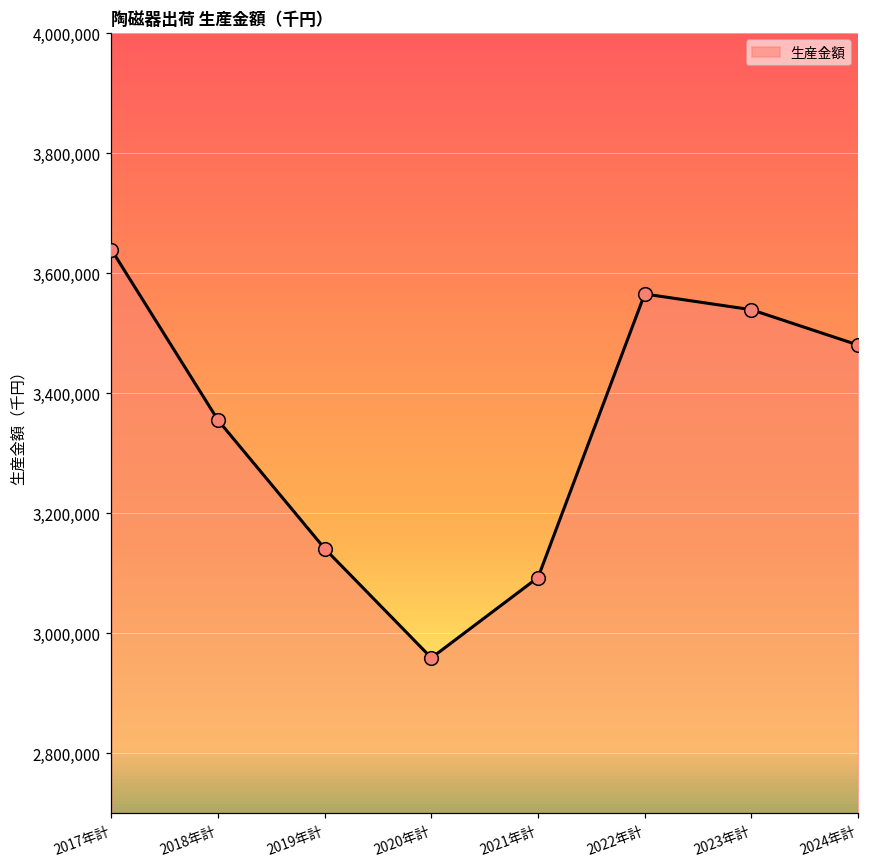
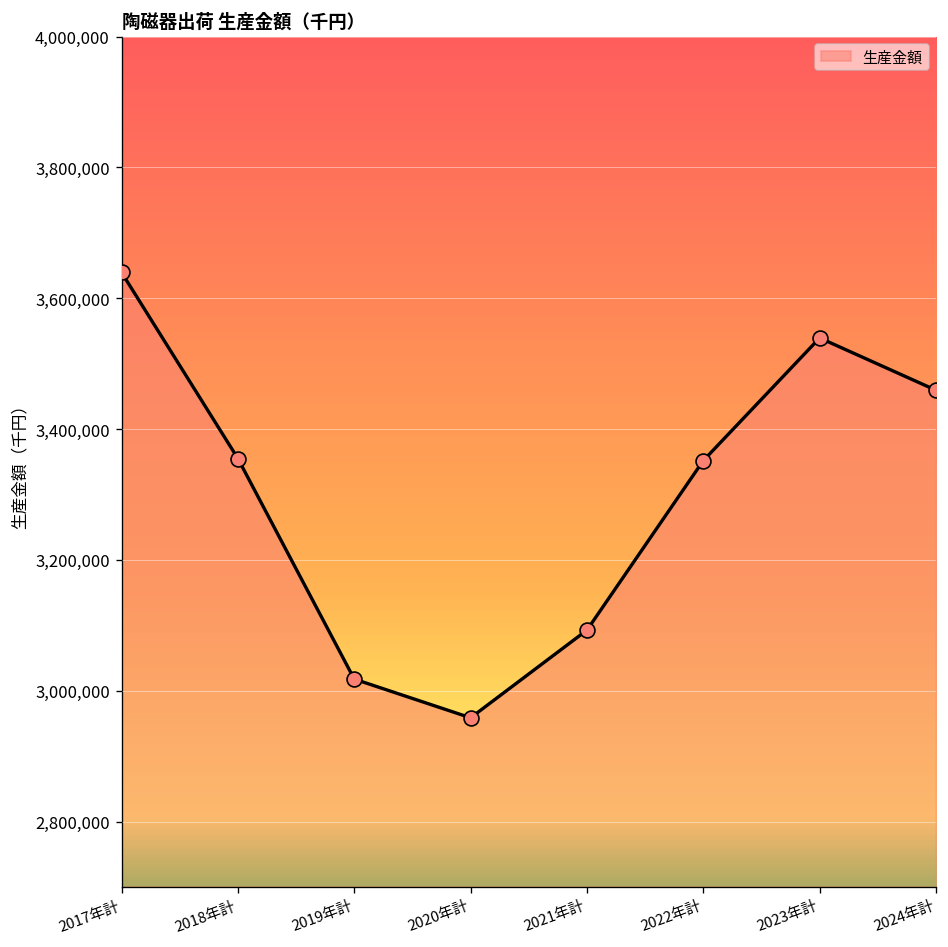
2019年計: 3,140,000 -> 3,020,000
2022年計: 3,570,000 -> 3,350,000
2024年計: 3,480,000 -> 3,460,000
